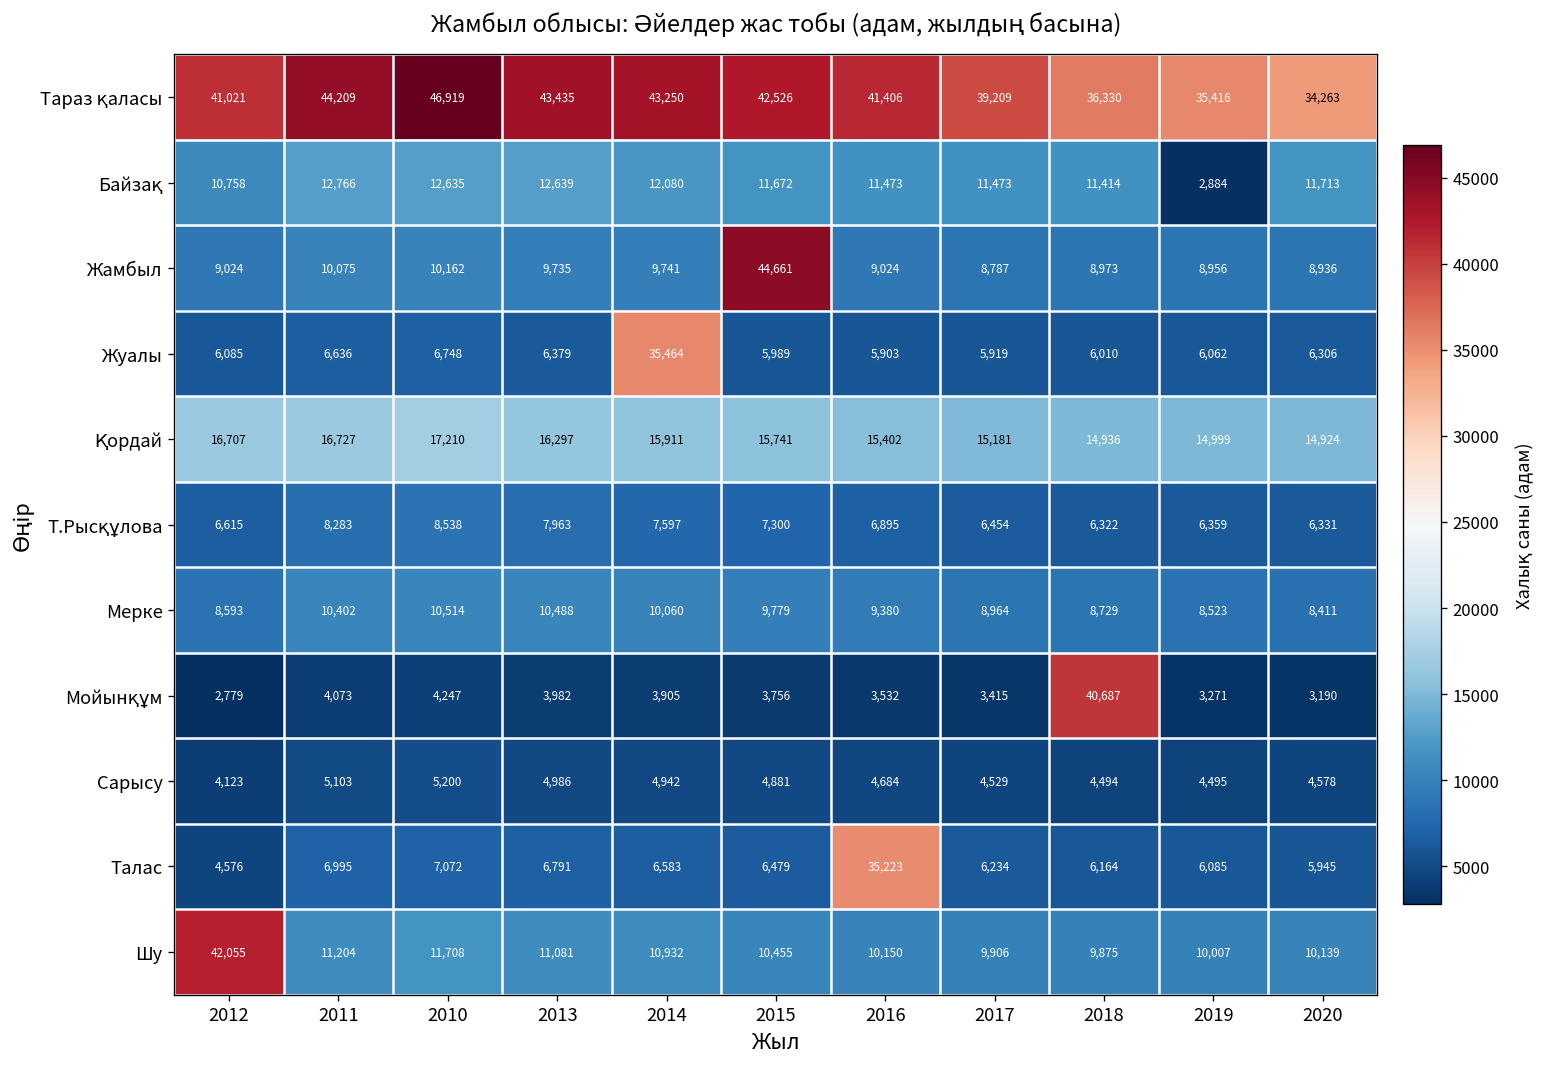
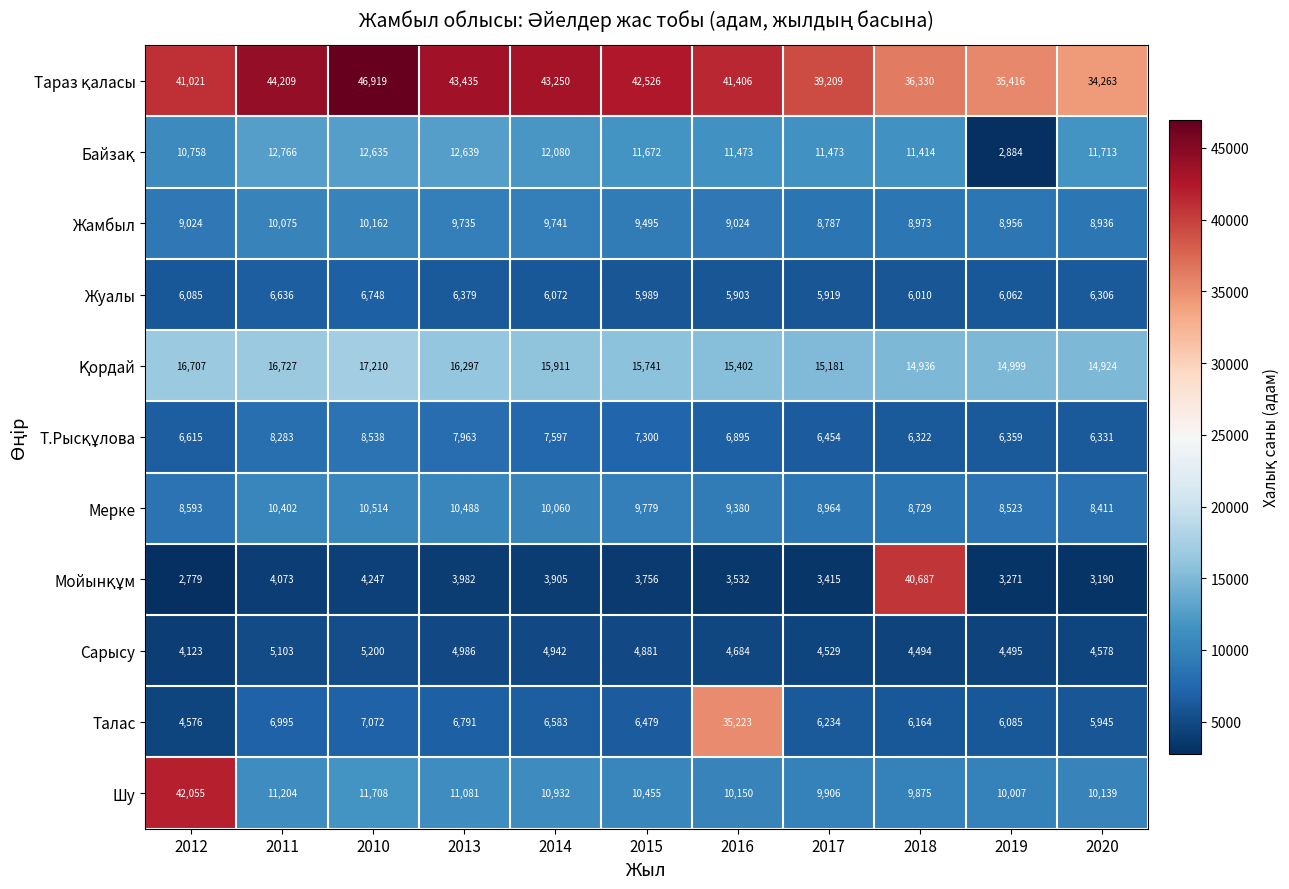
Жамбыл, 2015: 44,661 -> 9,495
Жуалы, 2014: 35,464 -> 6,072
